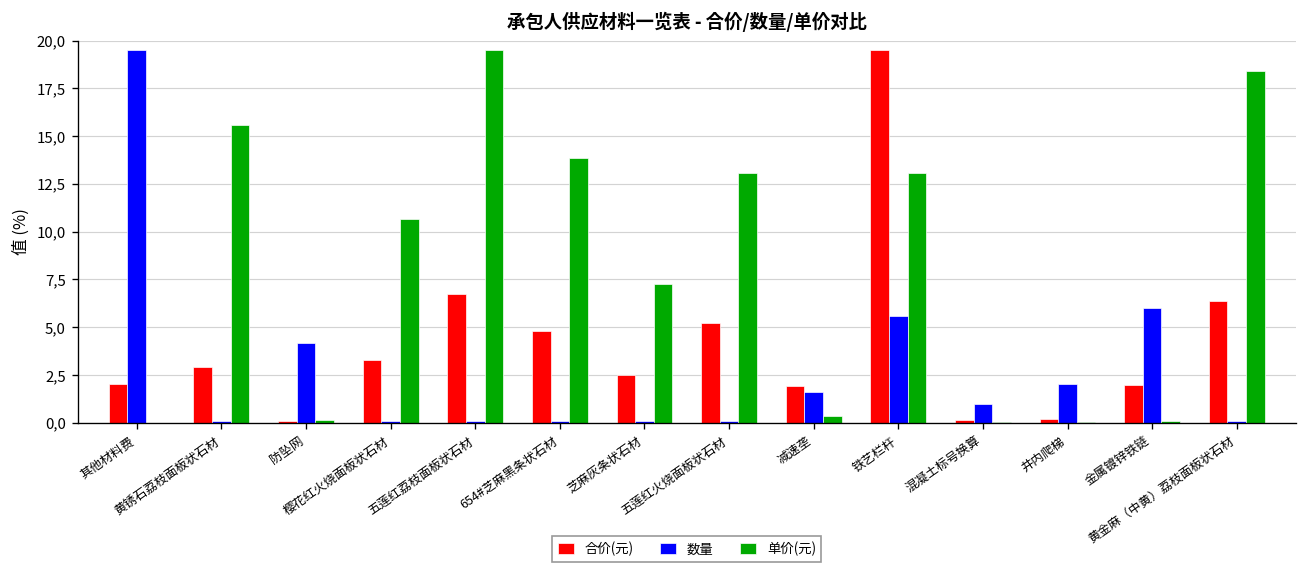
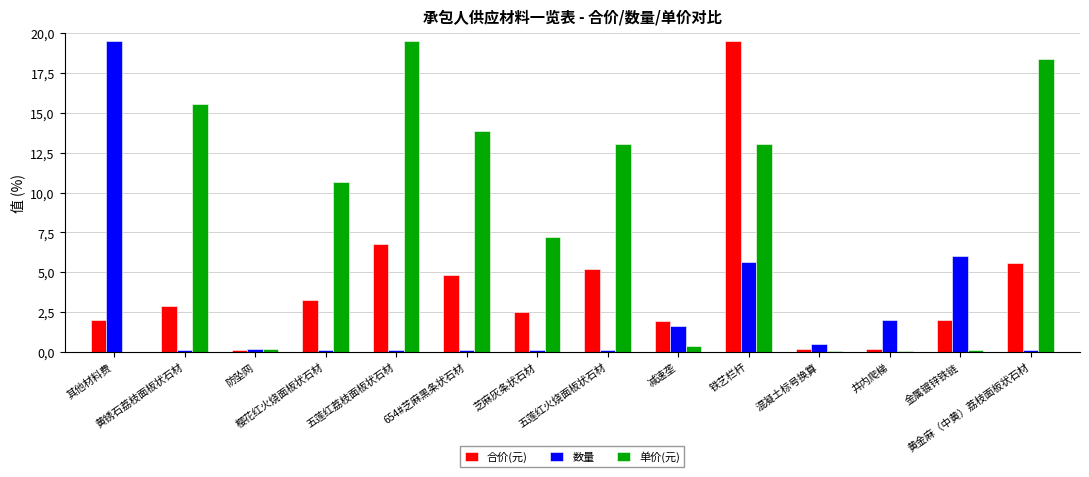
数量, 防坠网: 42 -> 2
数量, 混凝土标号换算: 10 -> 5
合价(元), 黄金麻（中黄）荔枝面板状石材: 64 -> 56
